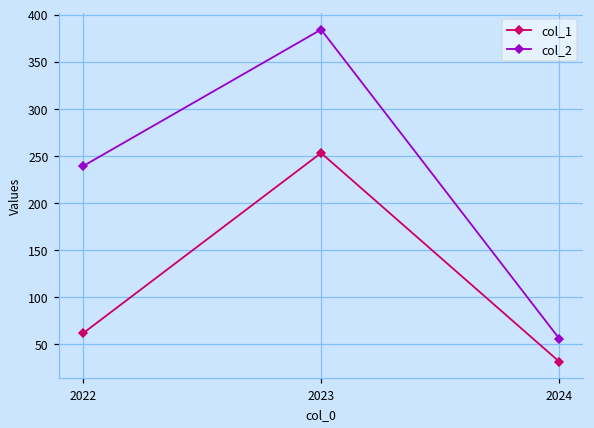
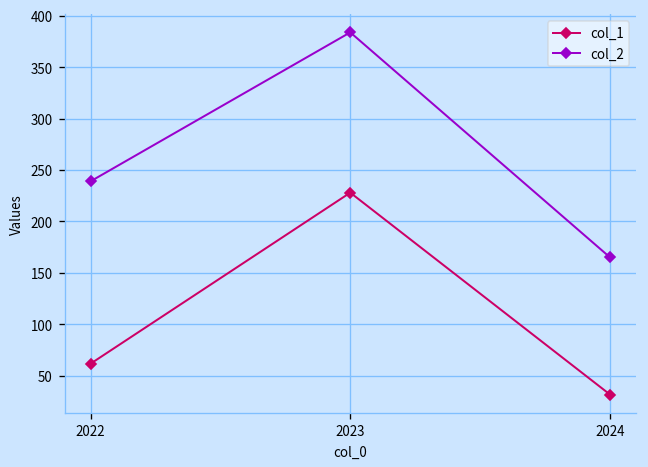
col_1, 2023: 250 -> 230
col_2, 2024: 60 -> 170
